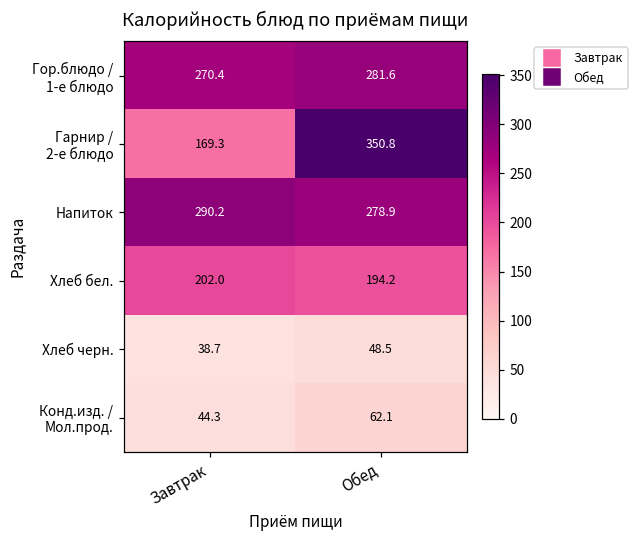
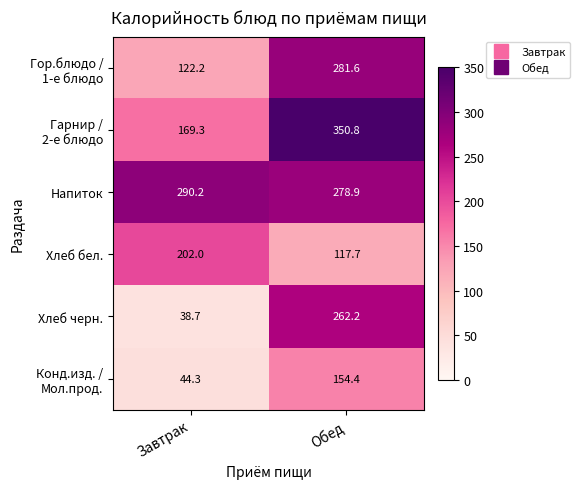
Гор.блюдо / 1-е блюдо, Завтрак: 270.4 -> 122.2
Хлеб бел., Обед: 194.2 -> 117.7
Хлеб черн., Обед: 48.5 -> 262.2
Конд.изд. / Мол.прод., Обед: 62.1 -> 154.4
